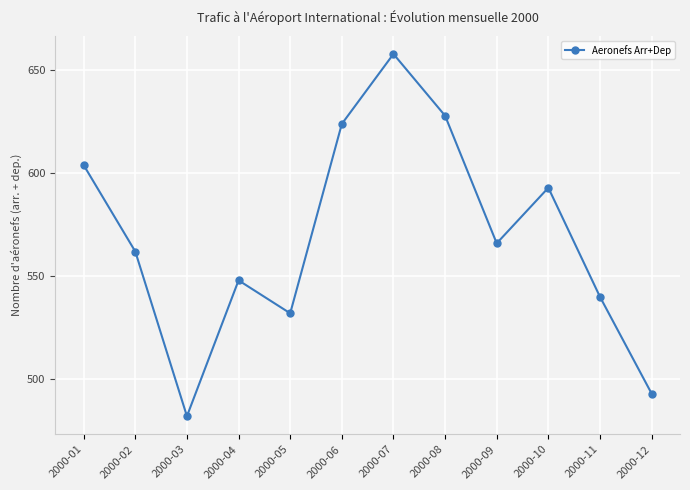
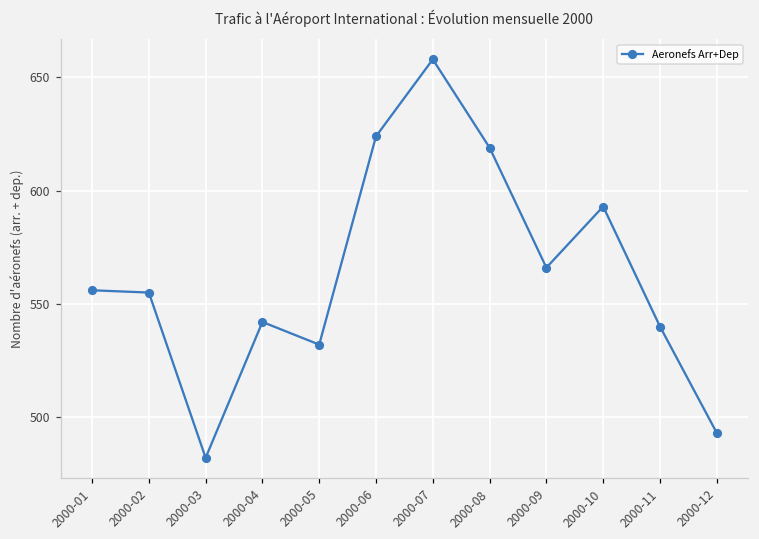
2000-01: 604 -> 556
2000-02: 562 -> 555
2000-04: 548 -> 542
2000-08: 628 -> 619
